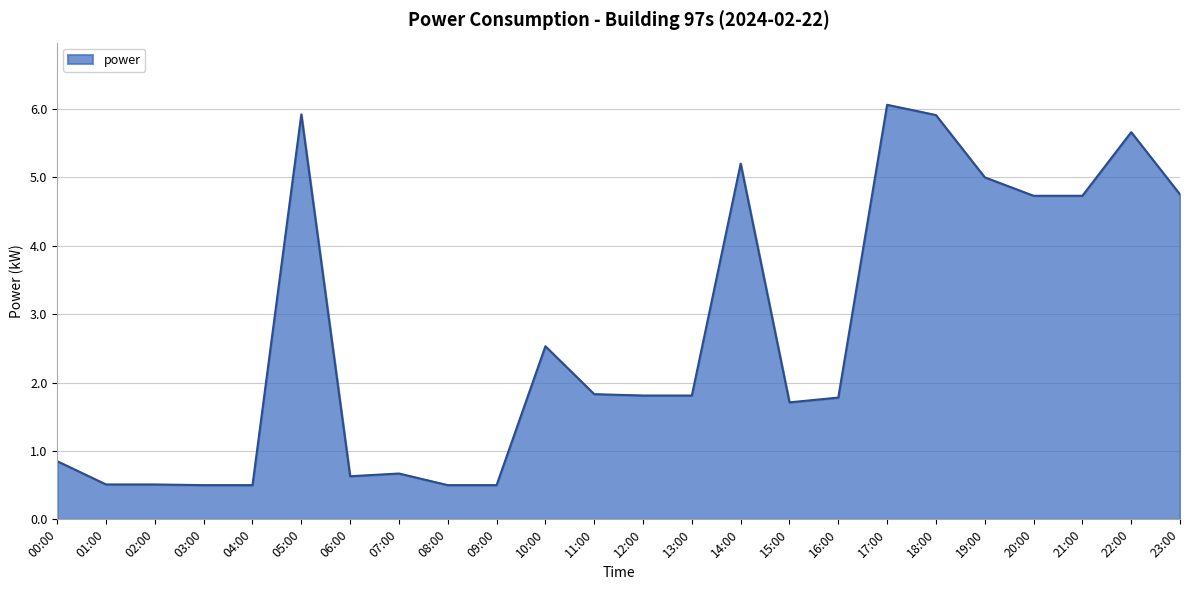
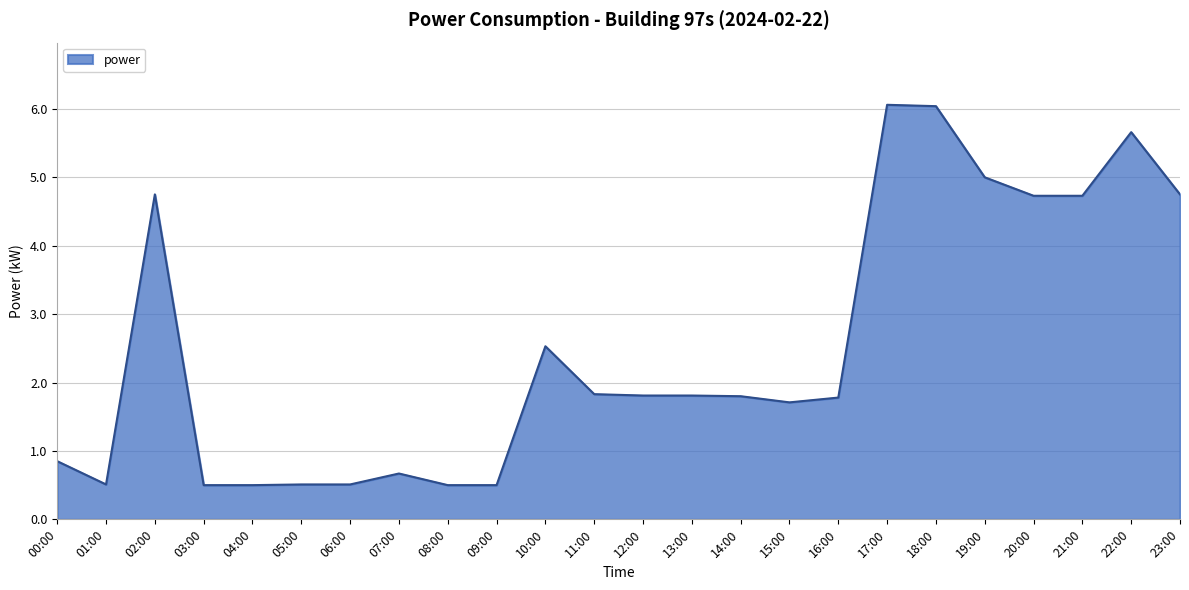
02:00: 0.5 -> 4.8
05:00: 5.9 -> 0.5
06:00: 0.6 -> 0.5
14:00: 5.2 -> 1.8
18:00: 5.9 -> 6.0
